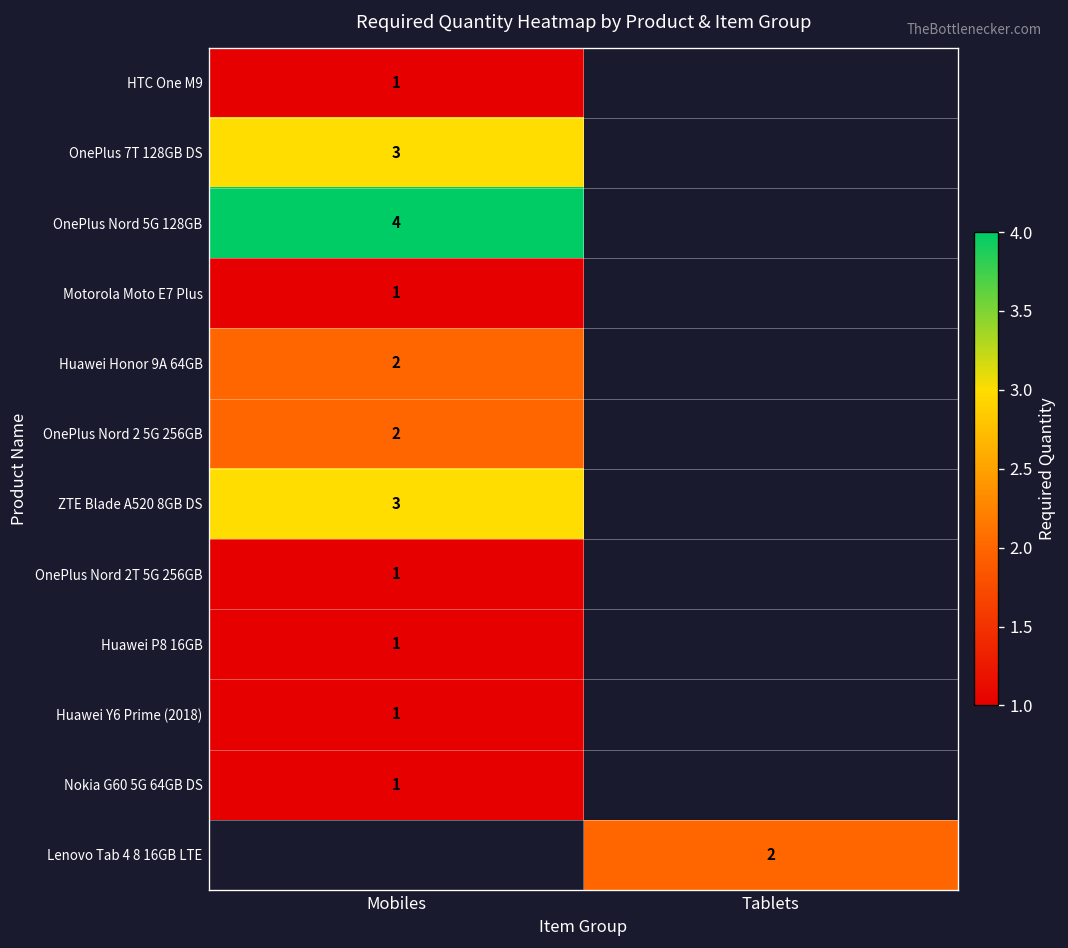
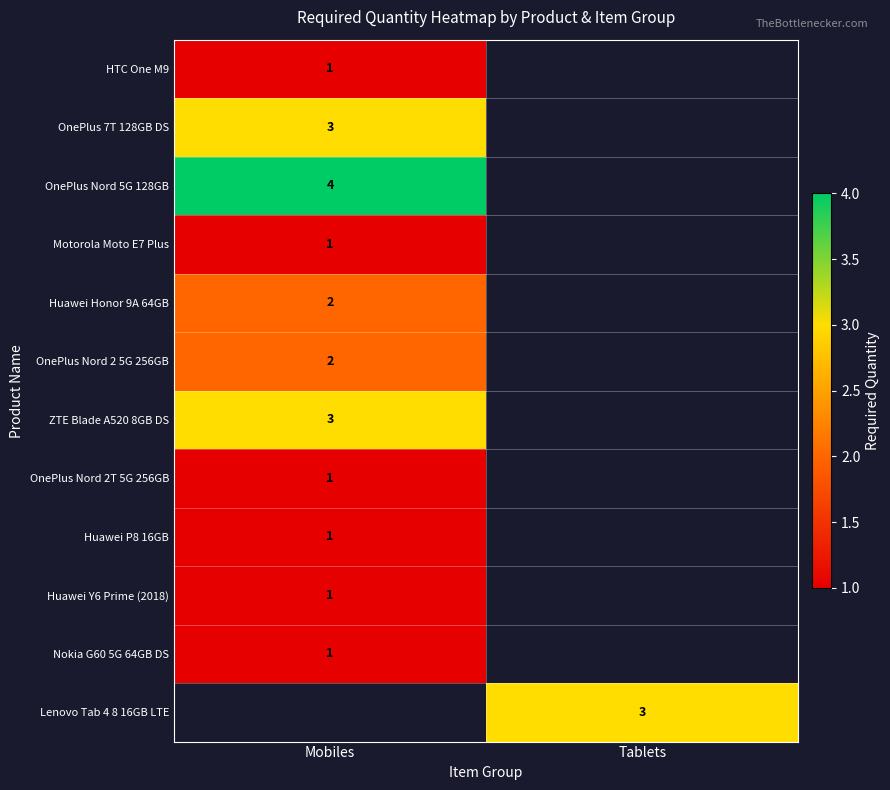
Lenovo Tab 4 8 16GB LTE, Tablets: 2 -> 3
